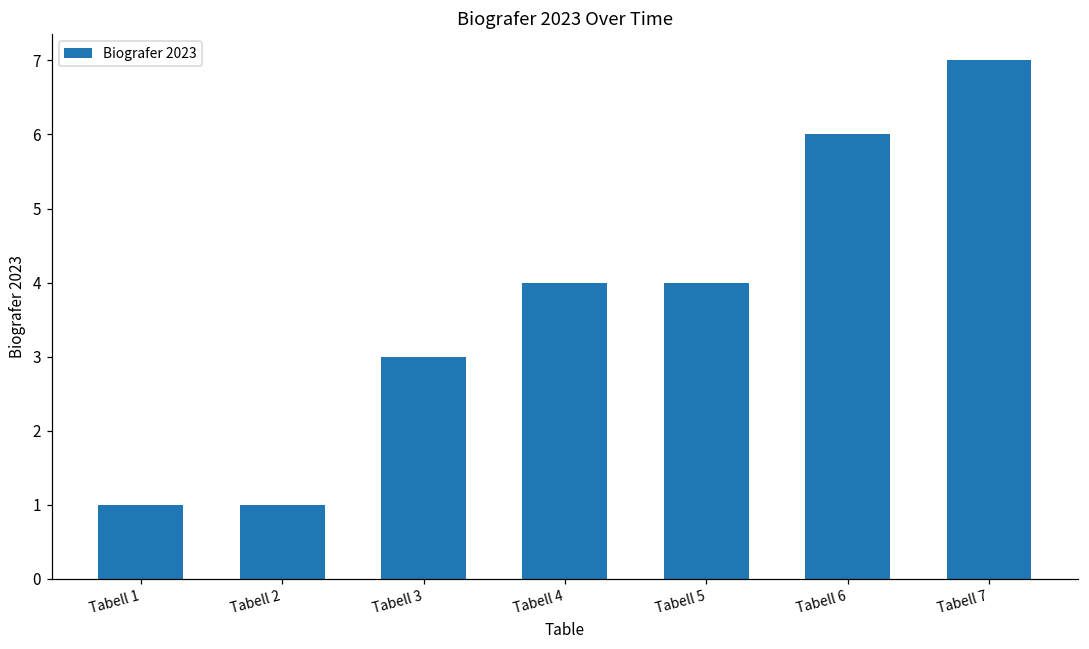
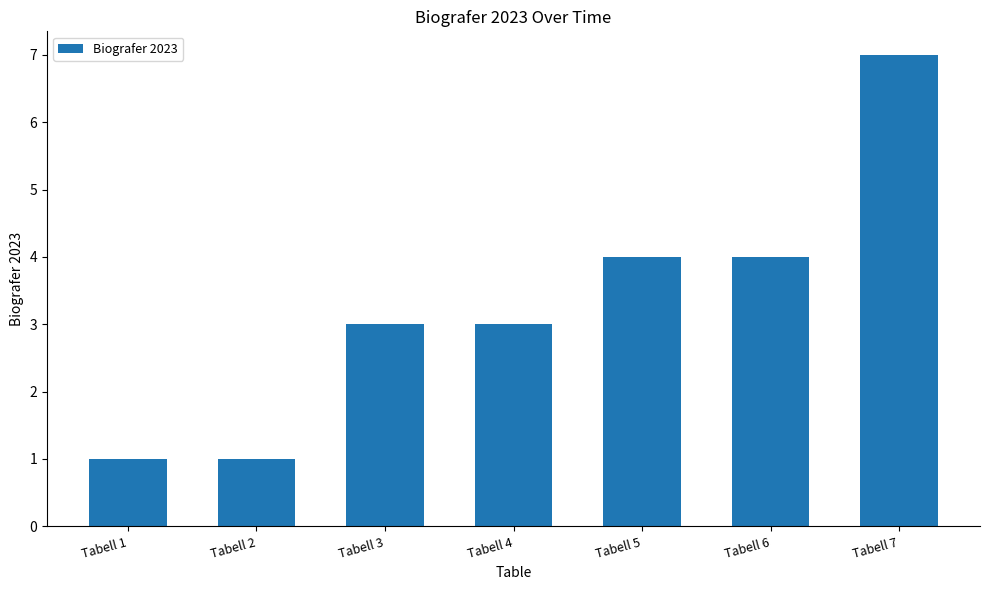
Tabell 4: 4 -> 3
Tabell 6: 6 -> 4
